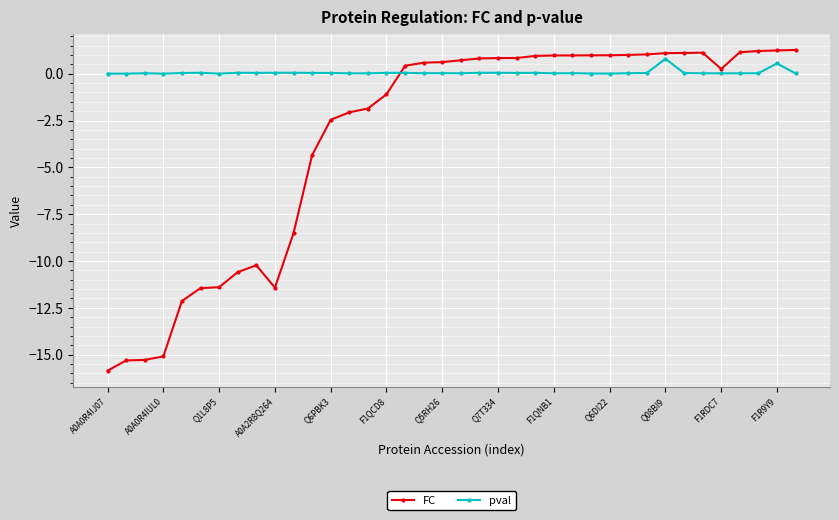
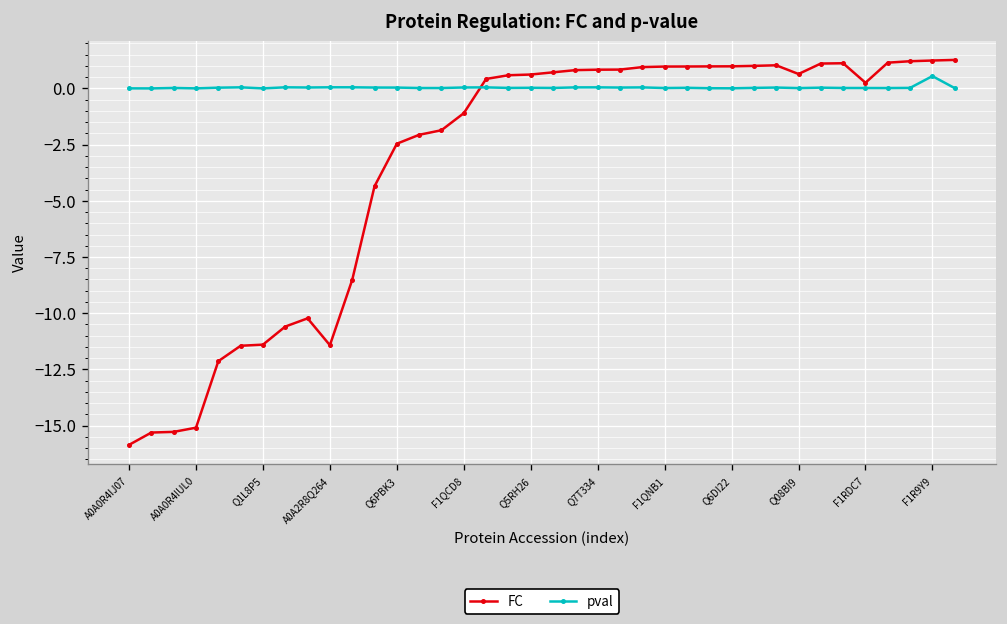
FC, Q08BI9: 1.1 -> 0.6
pval, Q08BI9: 0.8 -> 0.0
